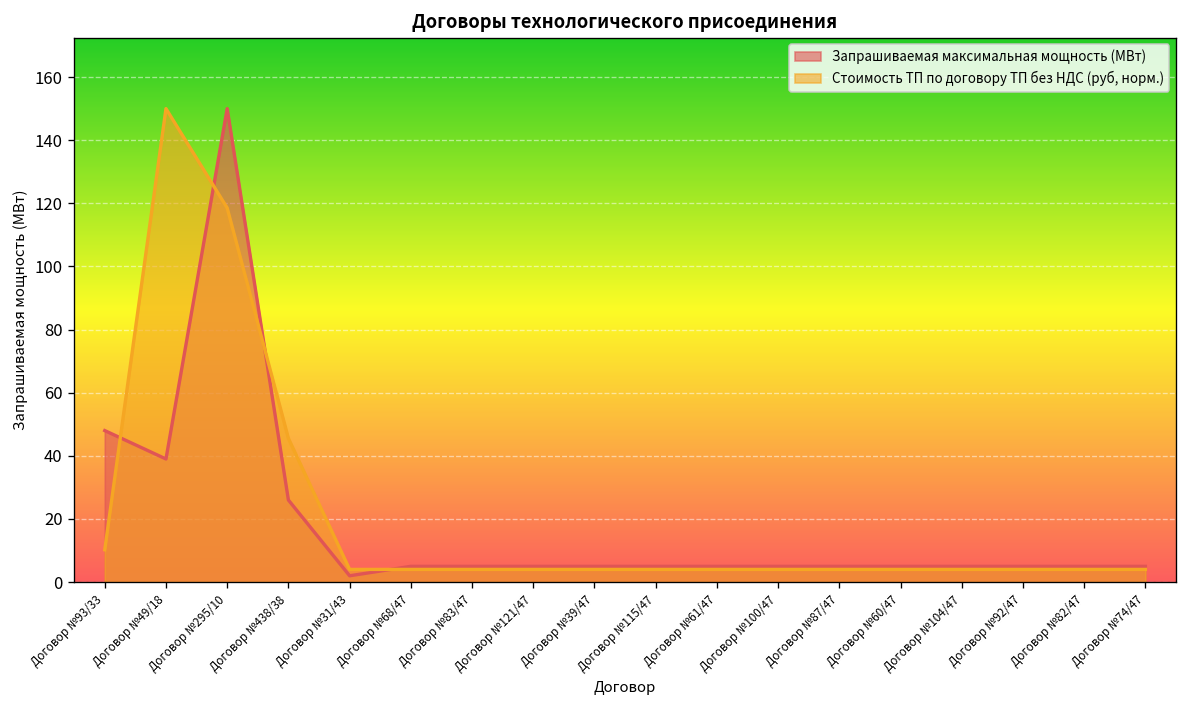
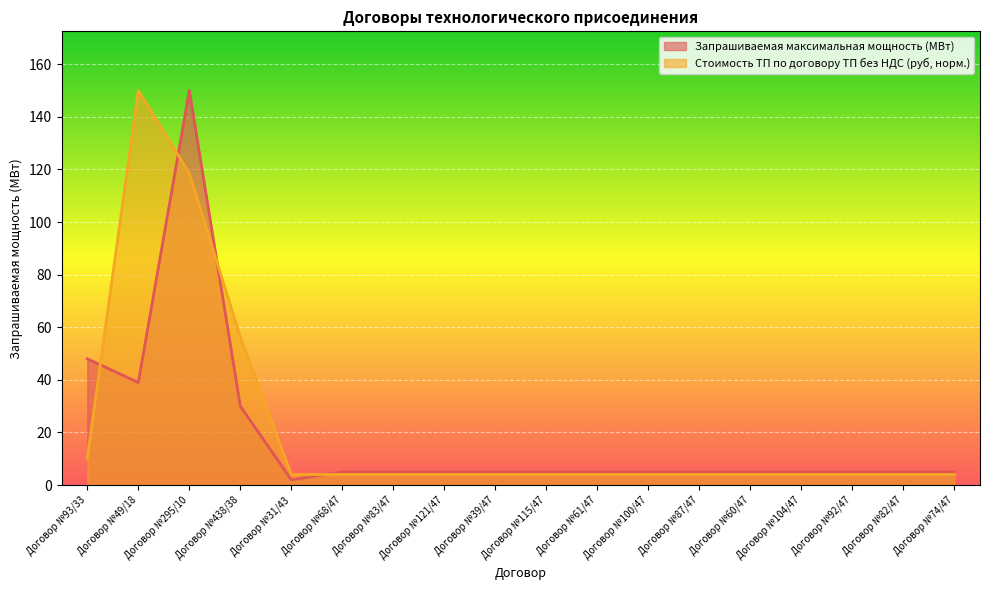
Запрашиваемая максимальная мощность (МВт), Договор №438/38: 26 -> 30
Стоимость ТП по договору ТП без НДС (руб, норм.), Договор №438/38: 46 -> 56
